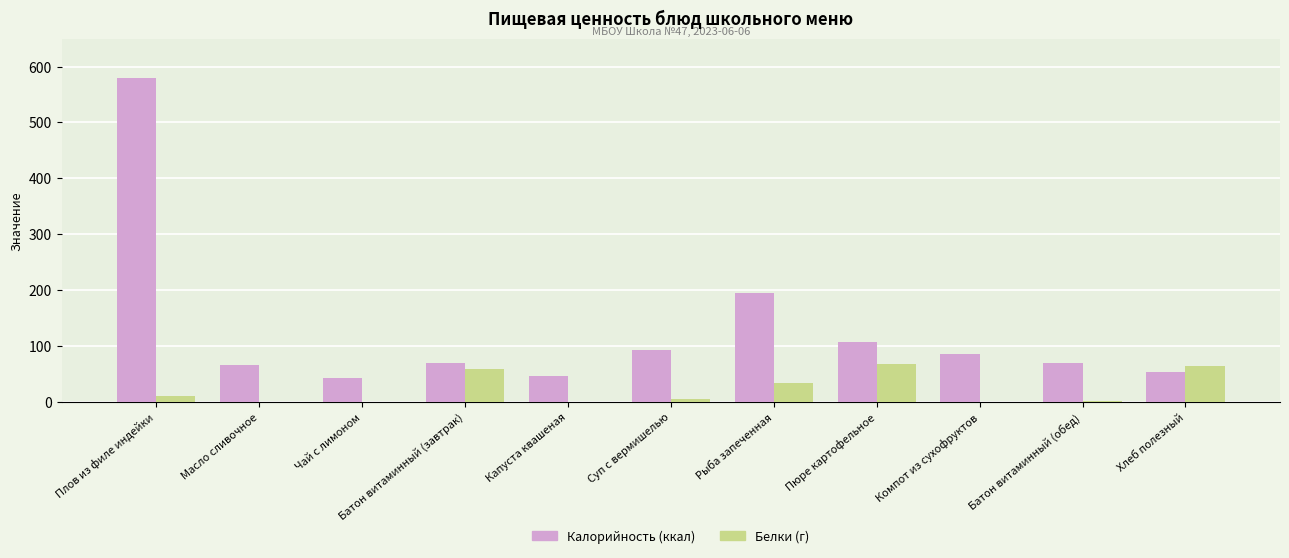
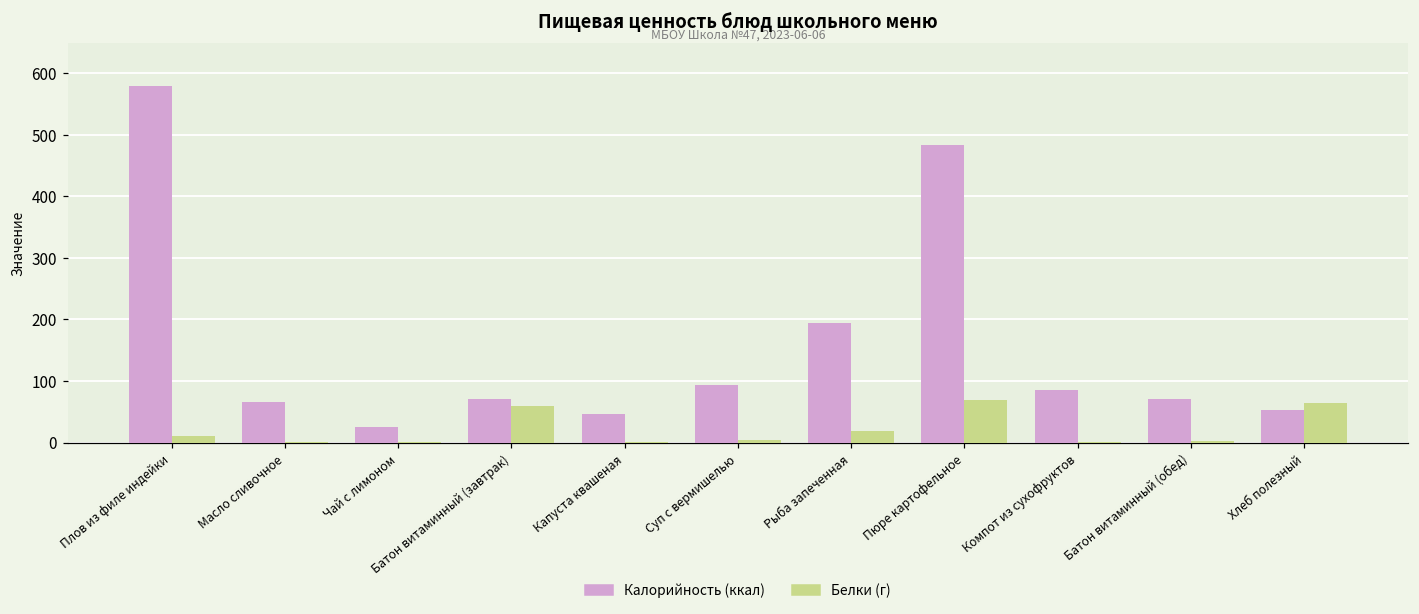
Калорийность (ккал), Чай с лимоном: 40 -> 30
Белки (г), Рыба запеченная: 30 -> 20
Калорийность (ккал), Пюре картофельное: 110 -> 480
